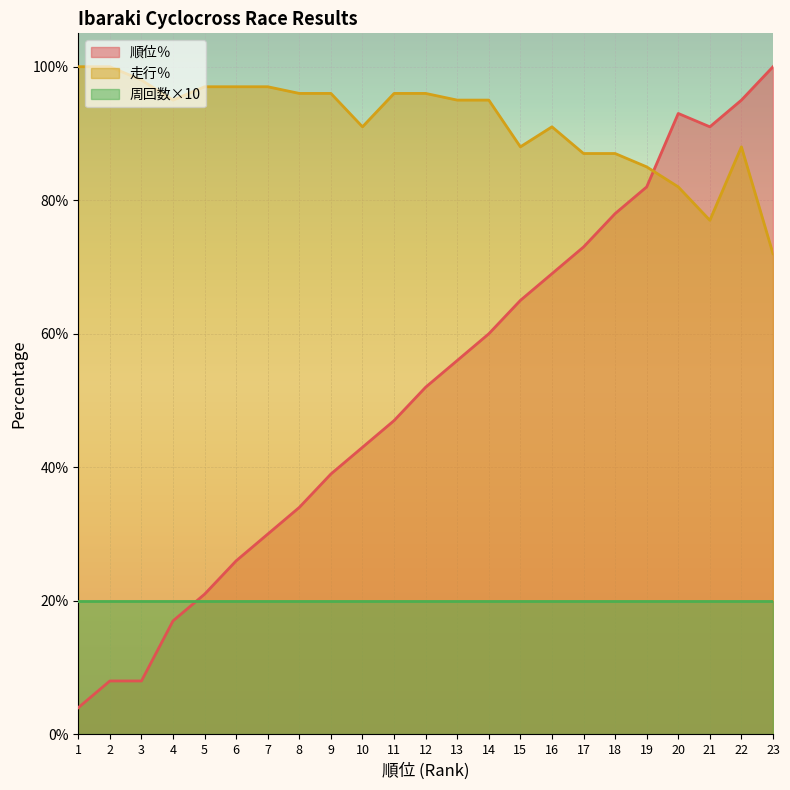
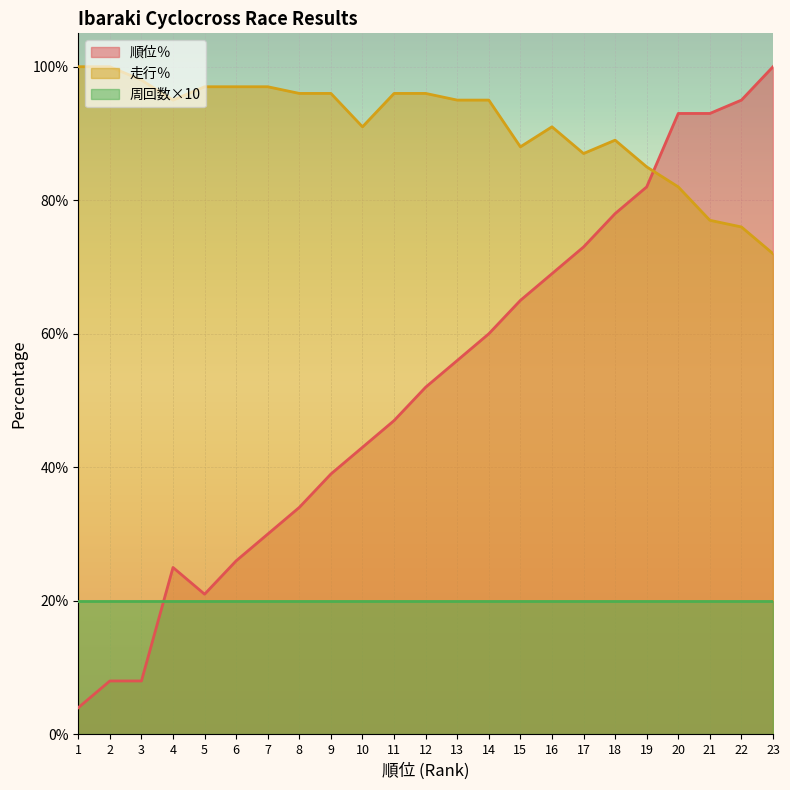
順位％, 4: 17% -> 25%
走行％, 18: 87% -> 89%
順位％, 21: 91% -> 93%
走行％, 22: 88% -> 76%
